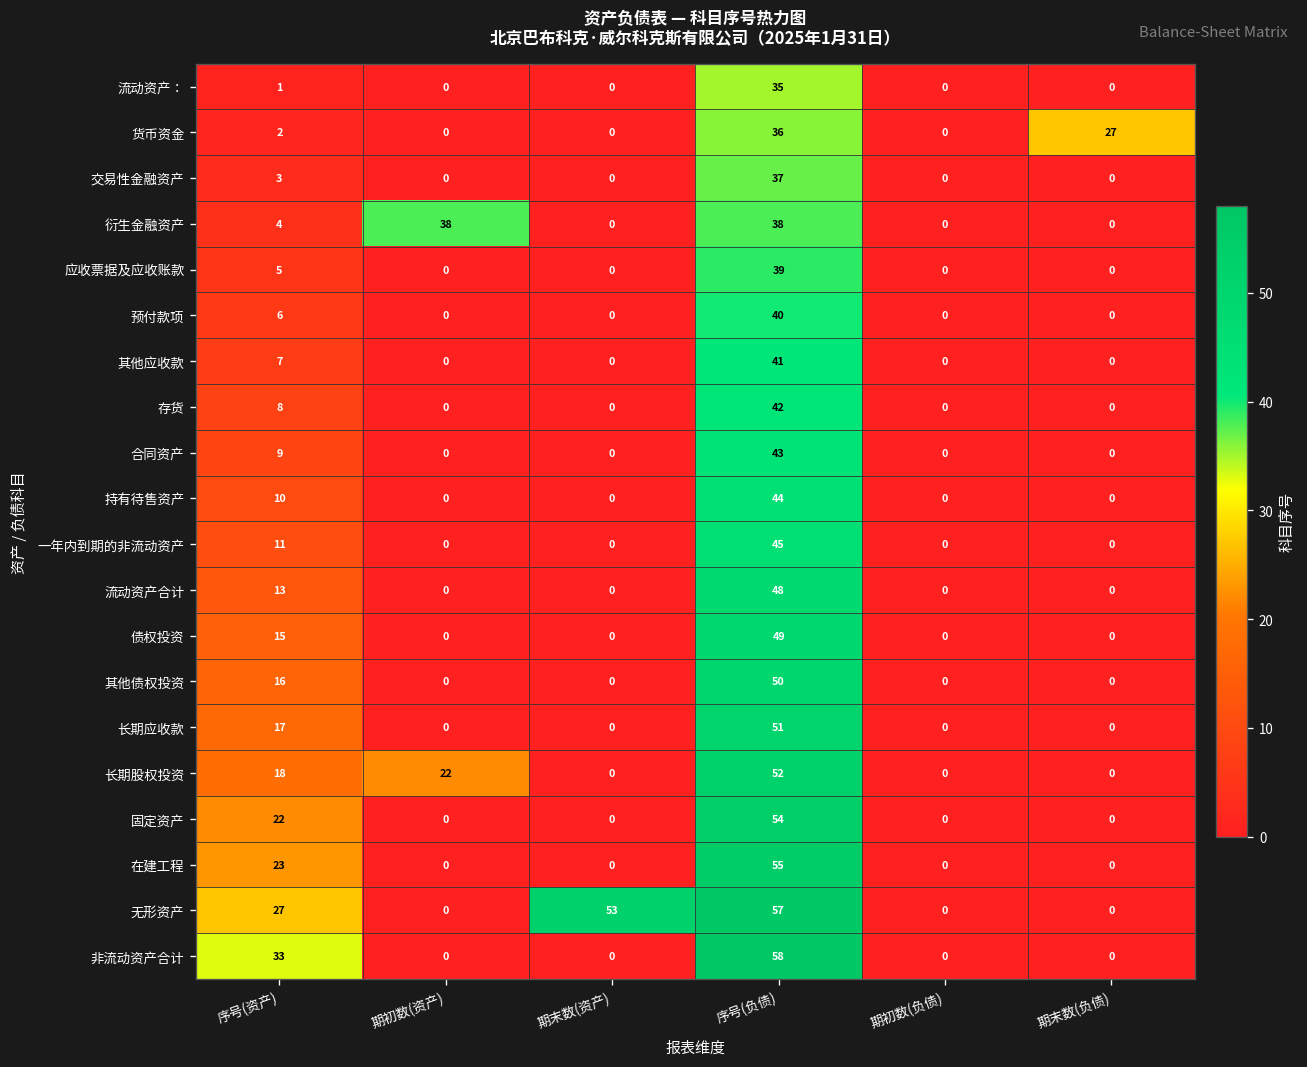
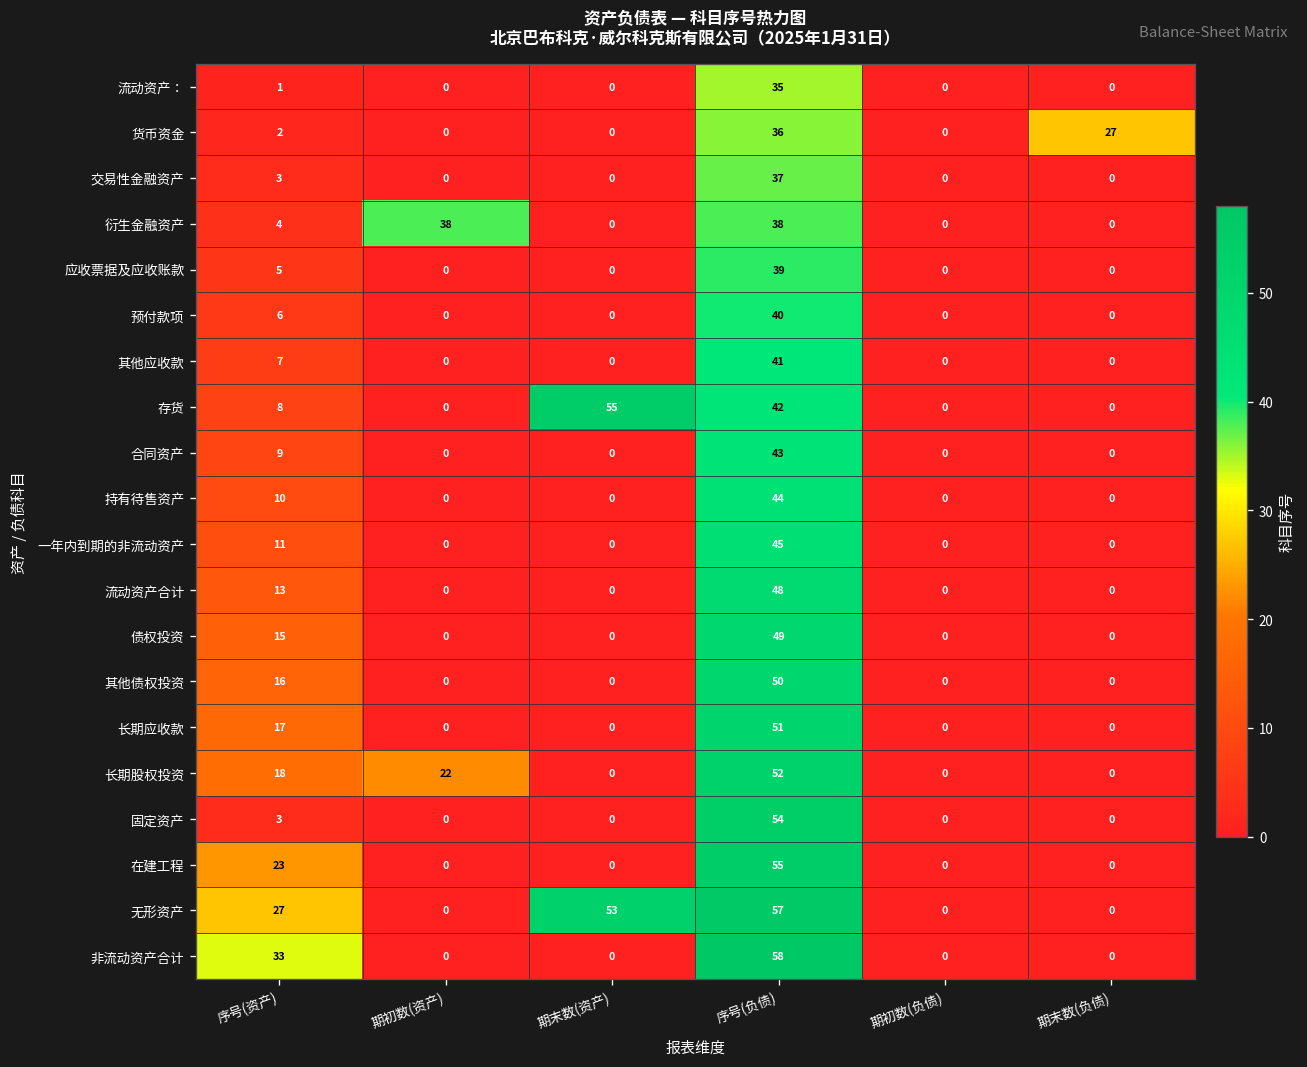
存货, 期末数(资产): 0 -> 55
固定资产, 序号(资产): 22 -> 3
